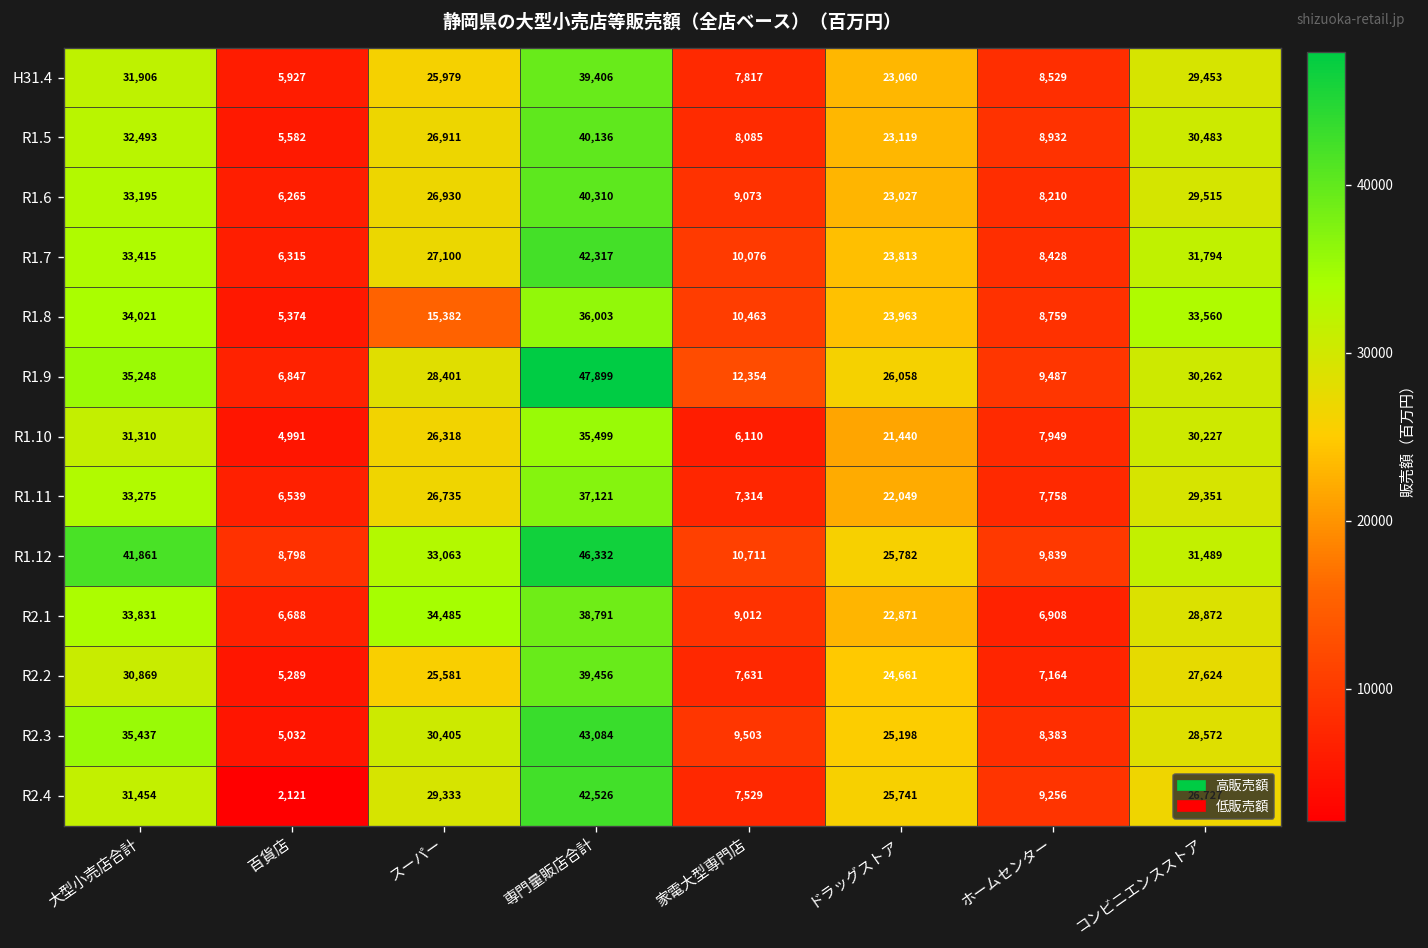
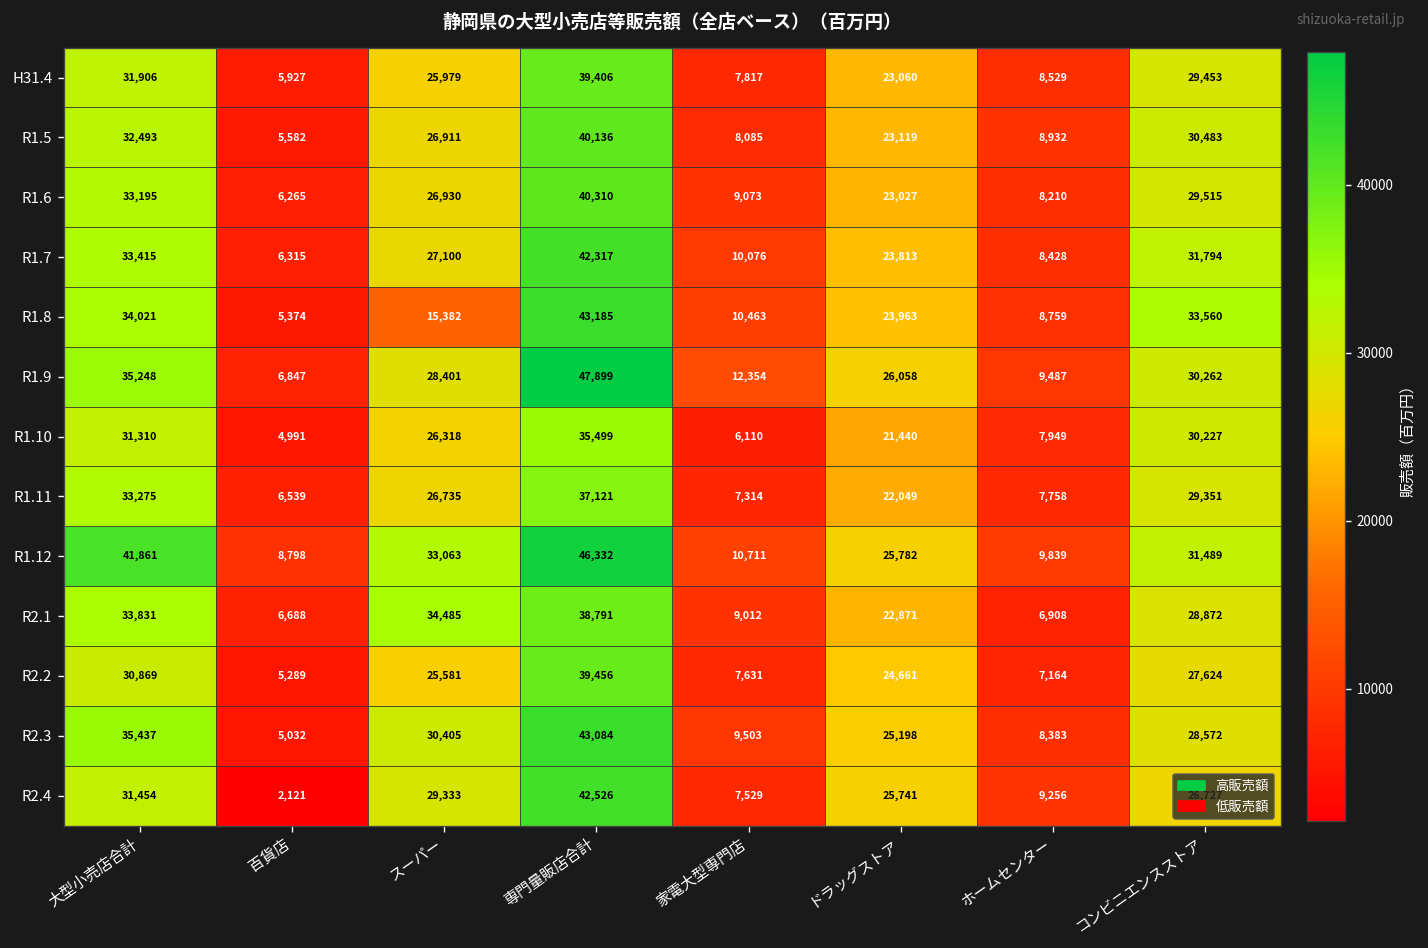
R1.8, 専門量販店合計: 36,003 -> 43,185
